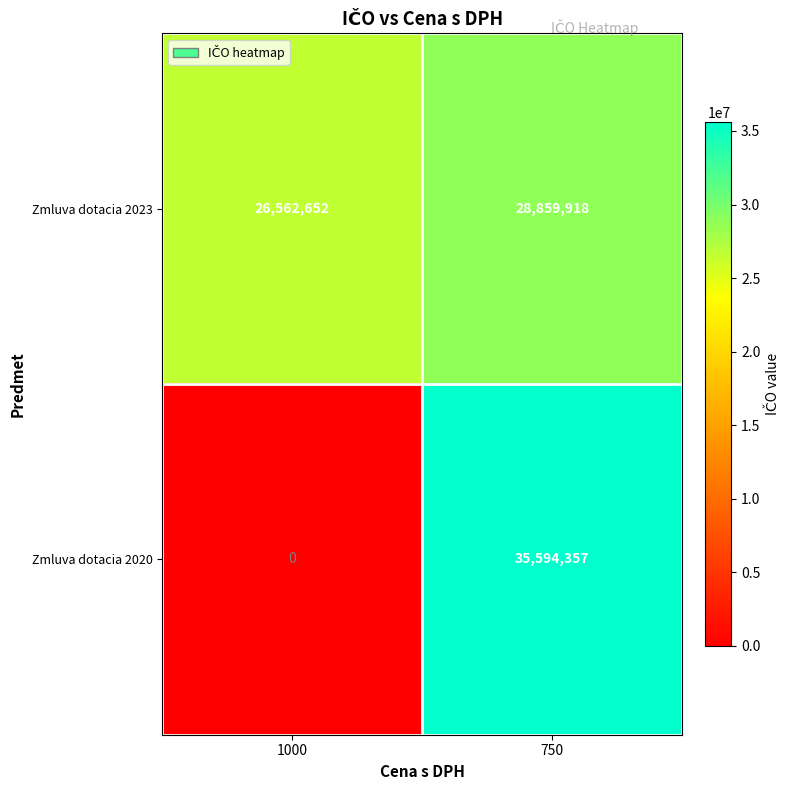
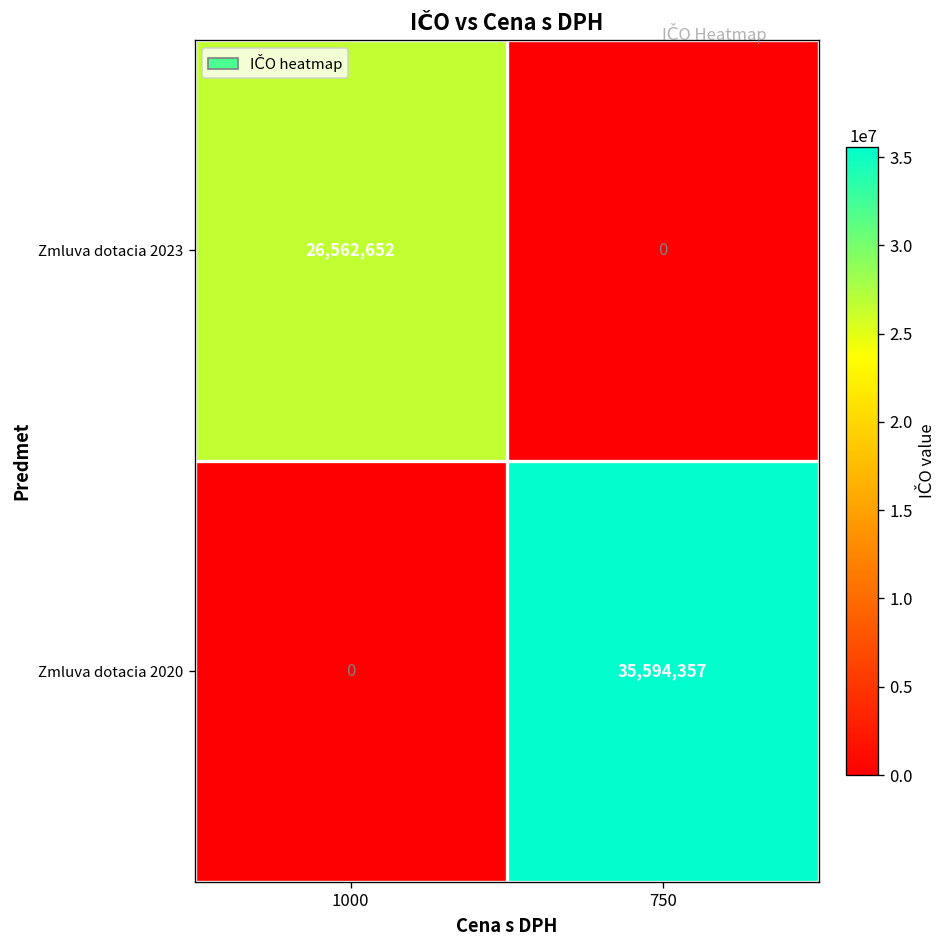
Zmluva dotacia 2023, 750: 28,859,918 -> 0
